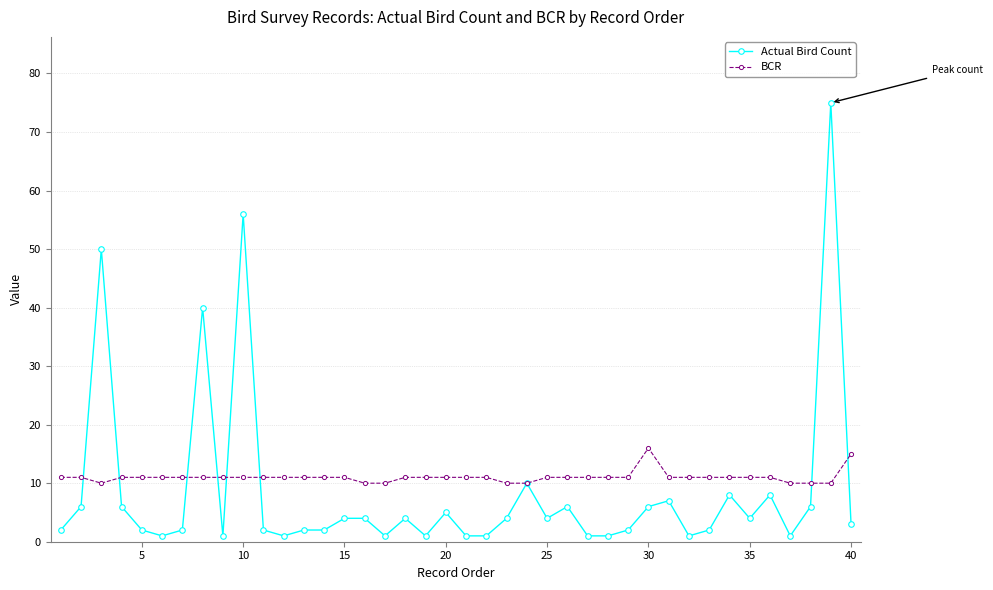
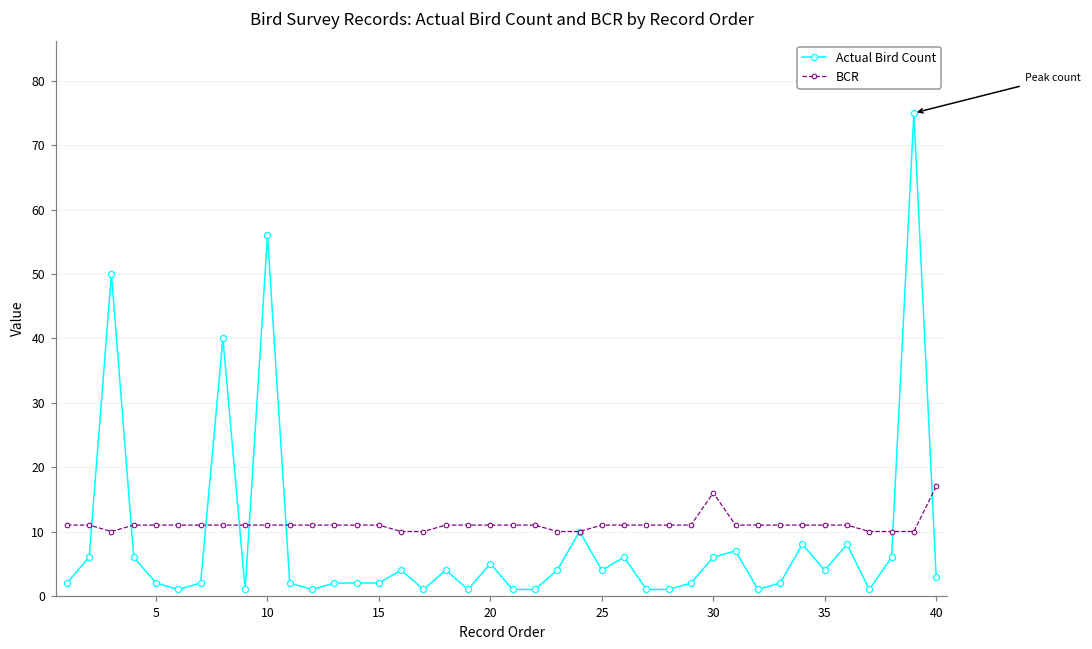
Actual Bird Count, 15: 4 -> 2
BCR, 40: 15 -> 17
